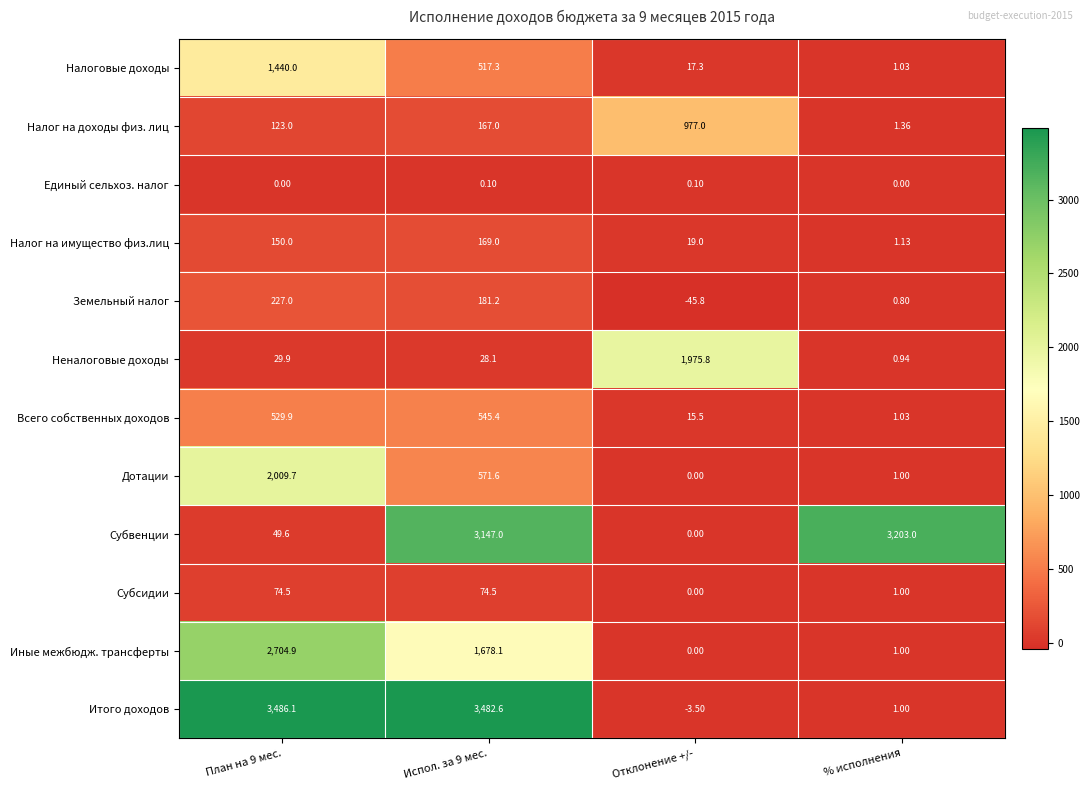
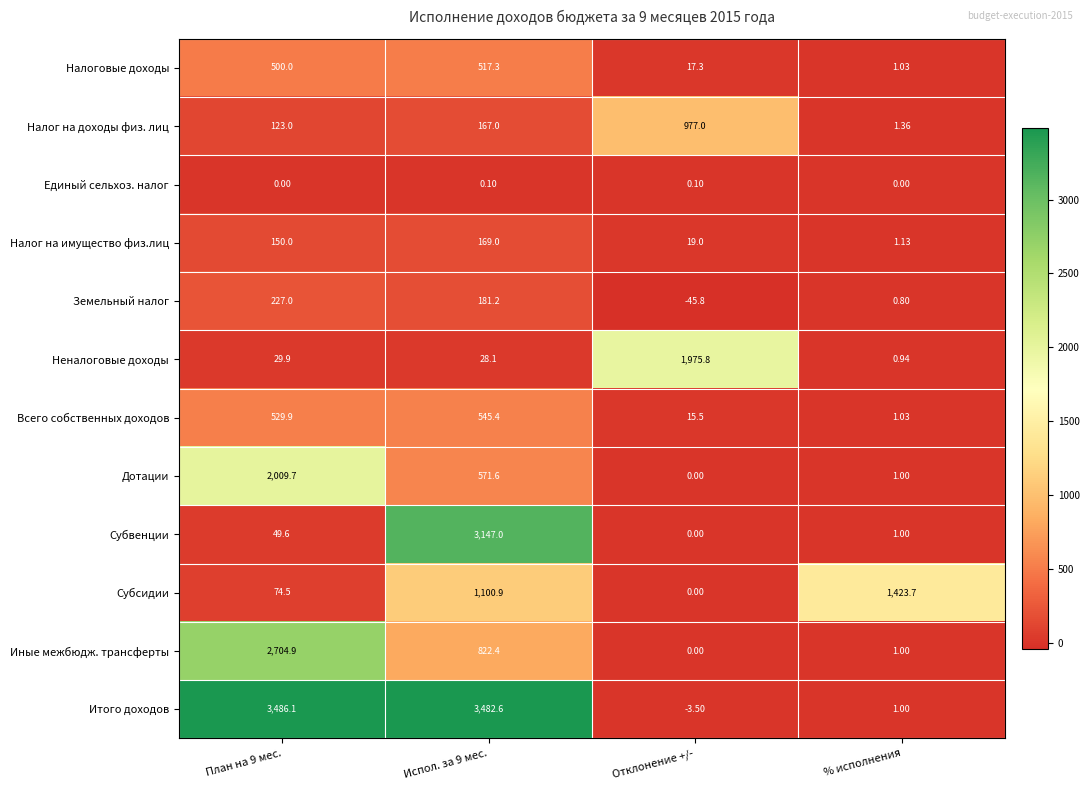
Налоговые доходы, План на 9 мес.: 1,440.0 -> 500.0
Субвенции, % исполнения: 3,203.0 -> 1.00
Субсидии, Испол. за 9 мес.: 74.5 -> 1,100.9
Субсидии, % исполнения: 1.00 -> 1,423.7
Иные межбюдж. трансферты, Испол. за 9 мес.: 1,678.1 -> 822.4
